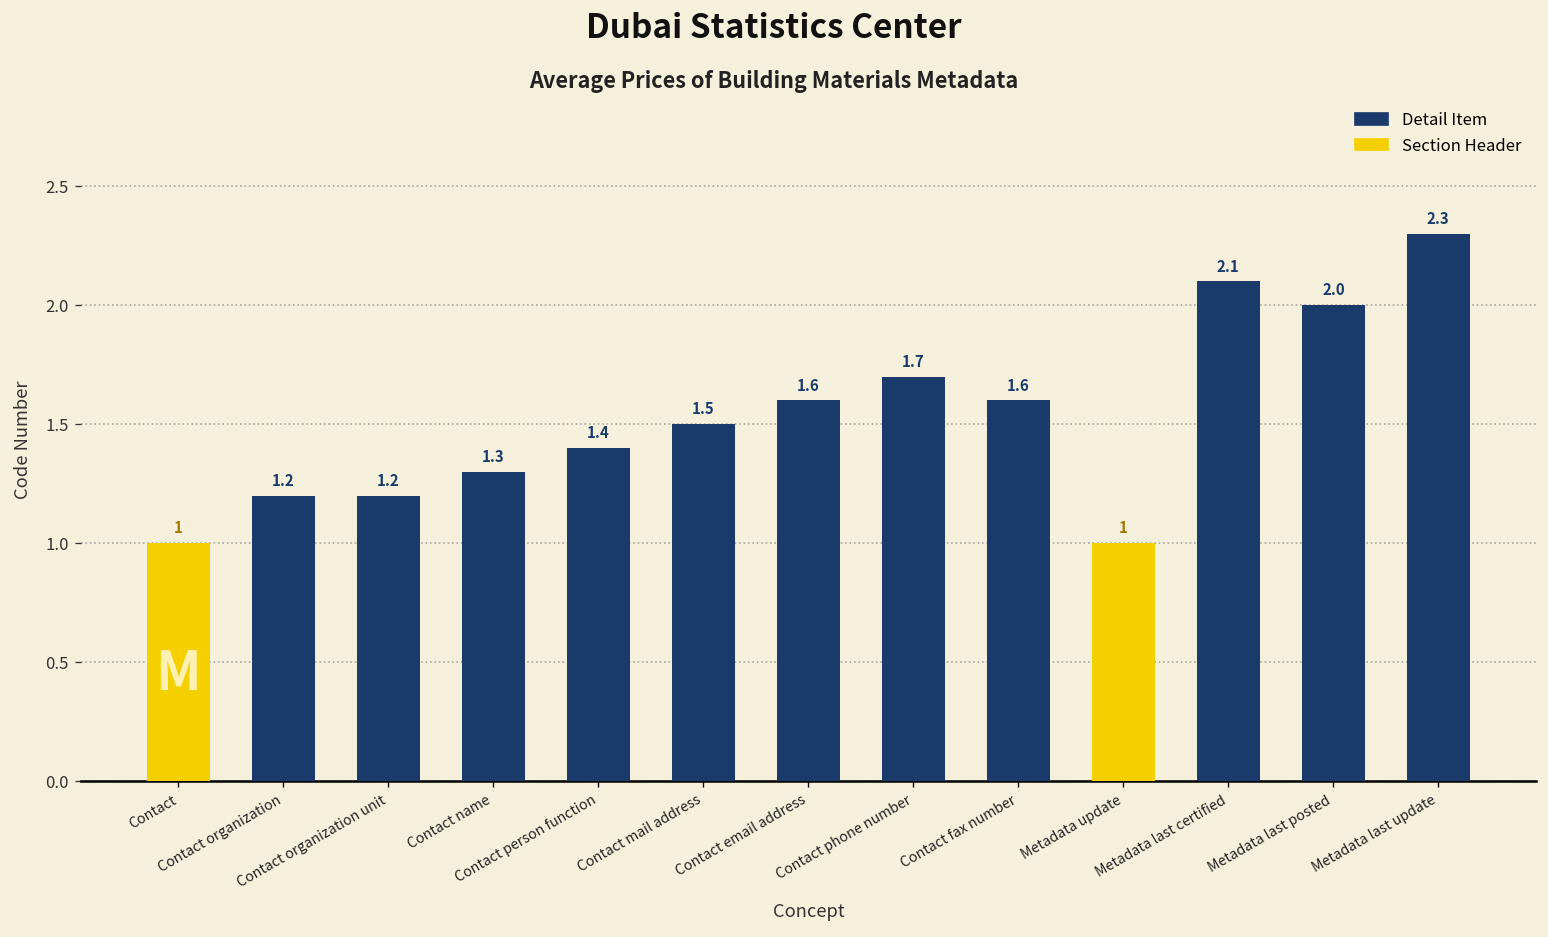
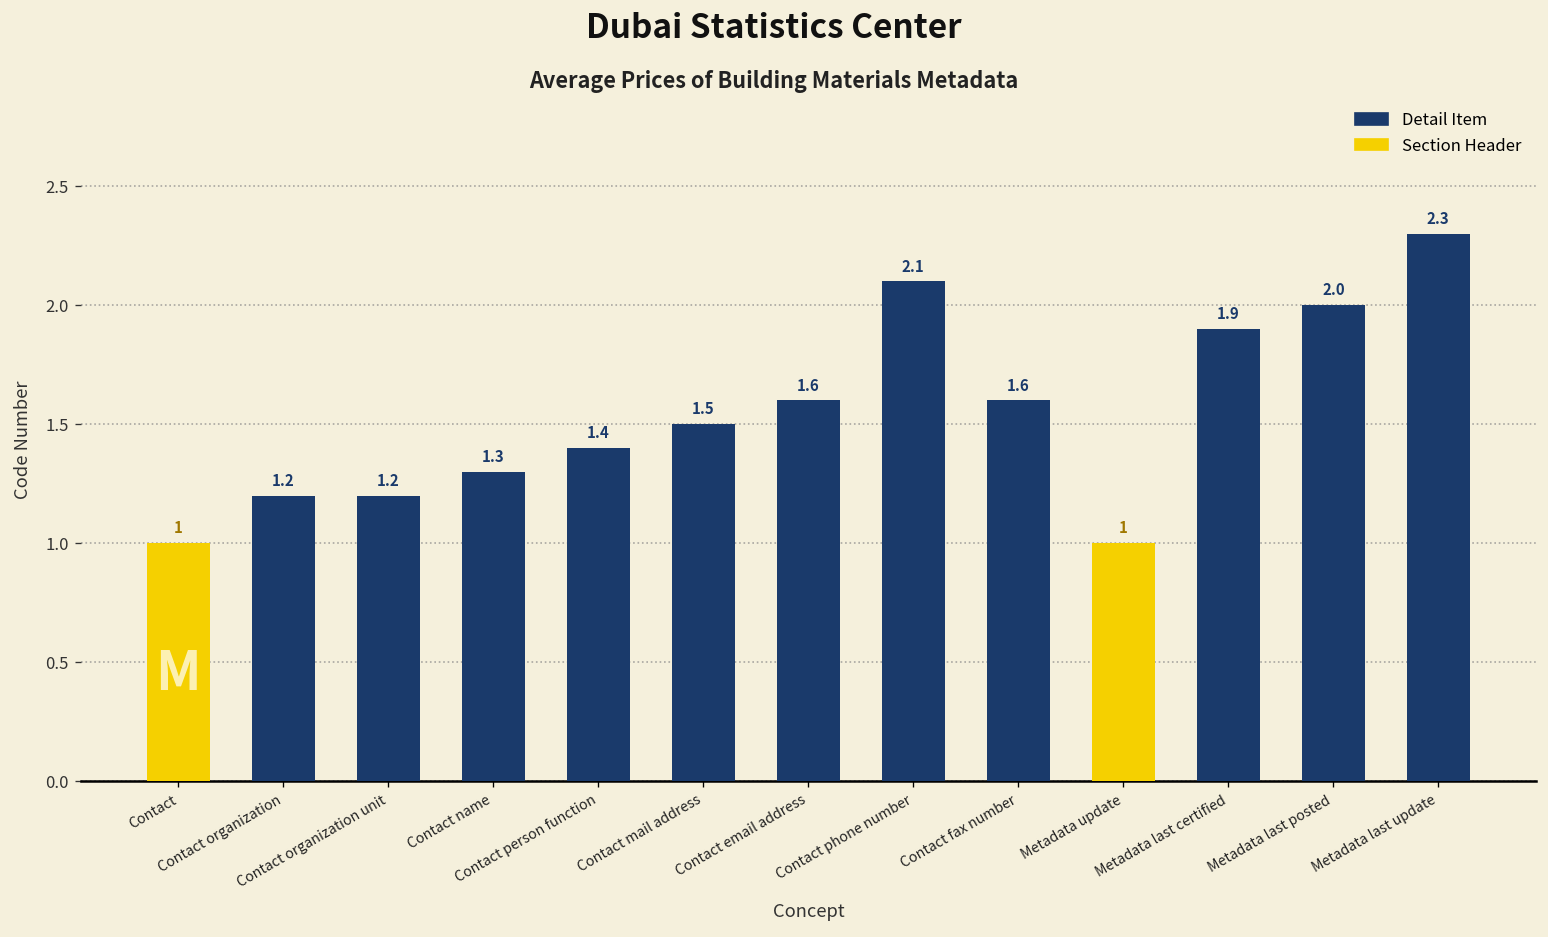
Contact phone number: 1.7 -> 2.1
Metadata last certified: 2.1 -> 1.9
